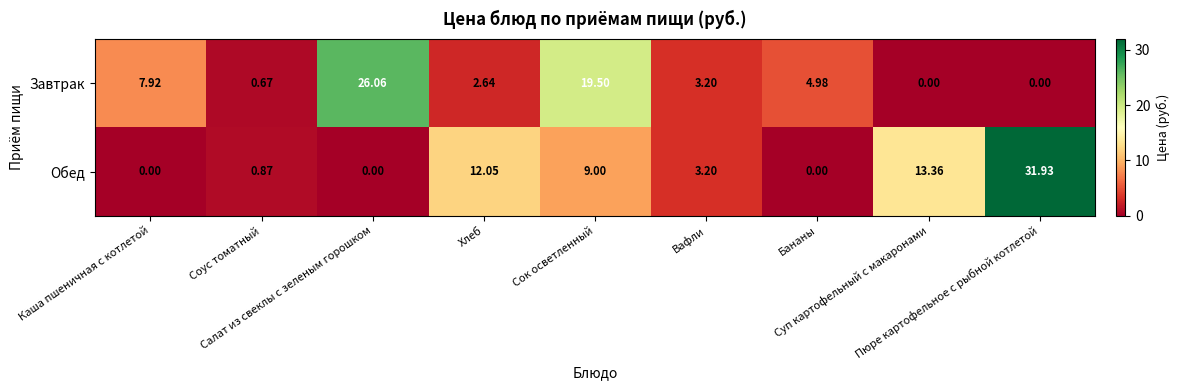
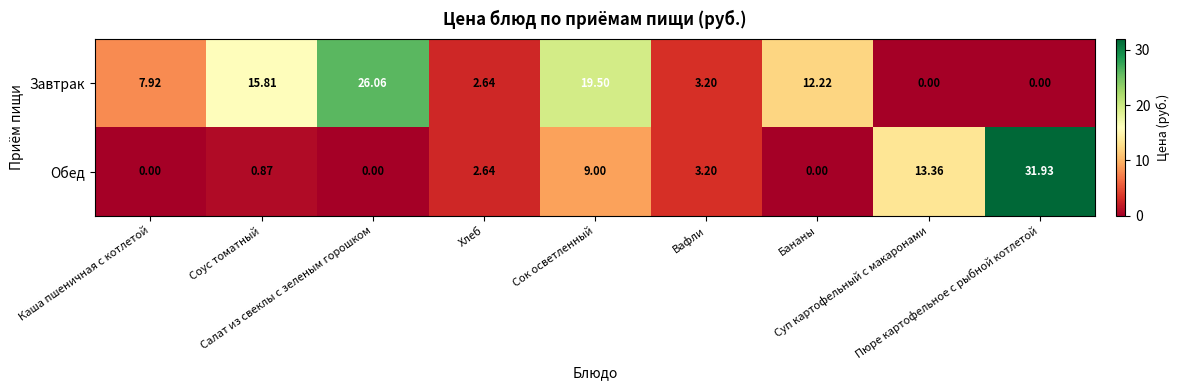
Завтрак, Соус томатный: 0.67 -> 15.81
Завтрак, Бананы: 4.98 -> 12.22
Обед, Хлеб: 12.05 -> 2.64
